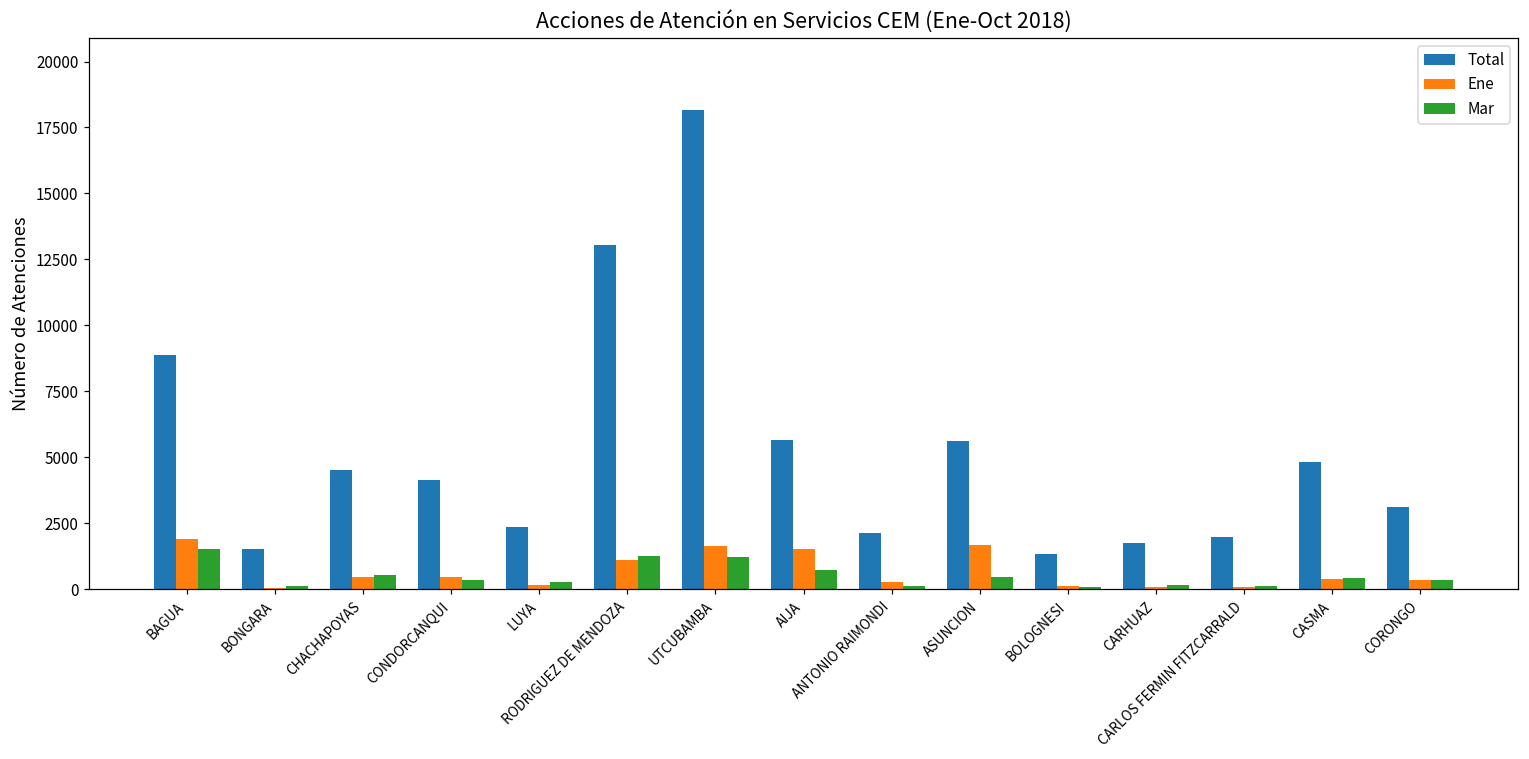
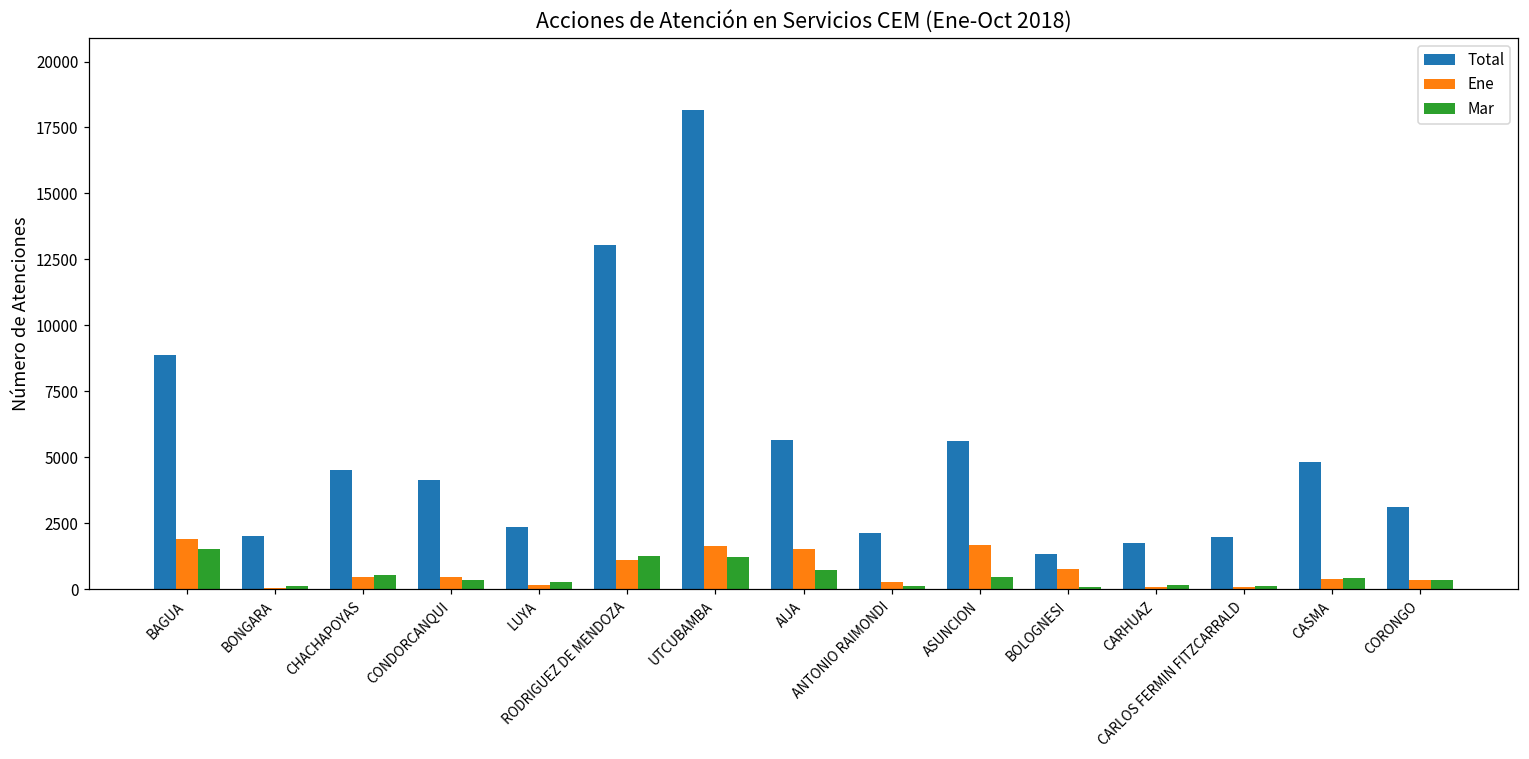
Total, BONGARA: 1500 -> 2000
Ene, BOLOGNESI: 100 -> 800
